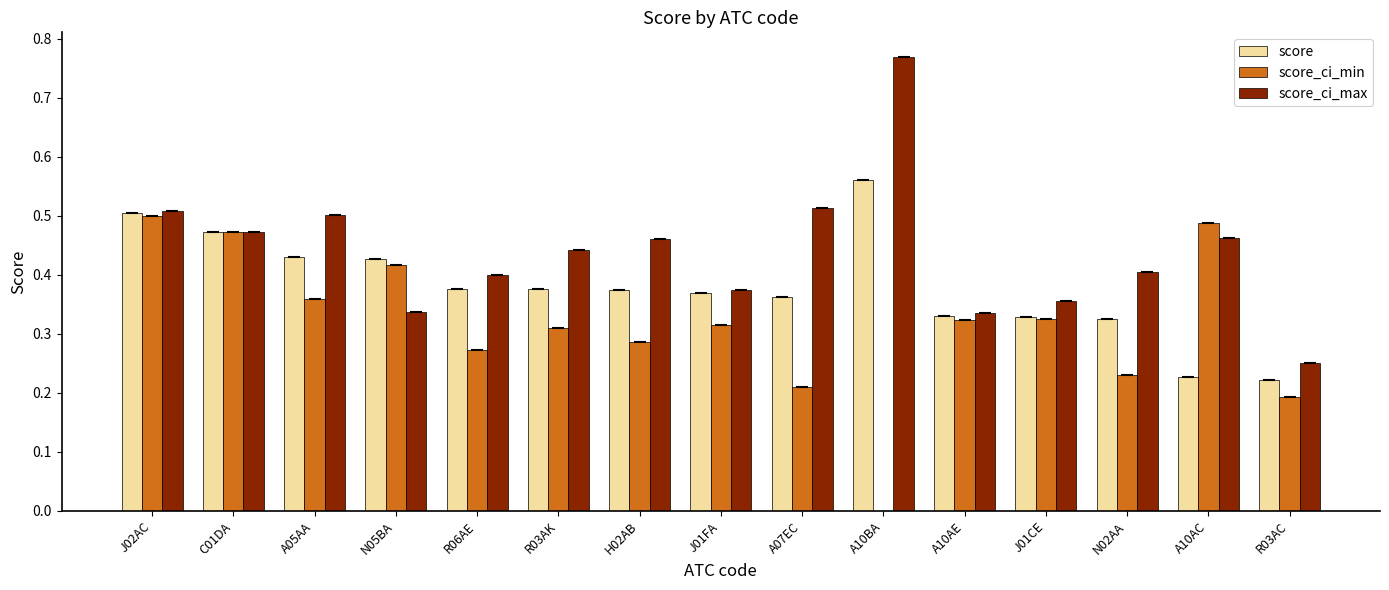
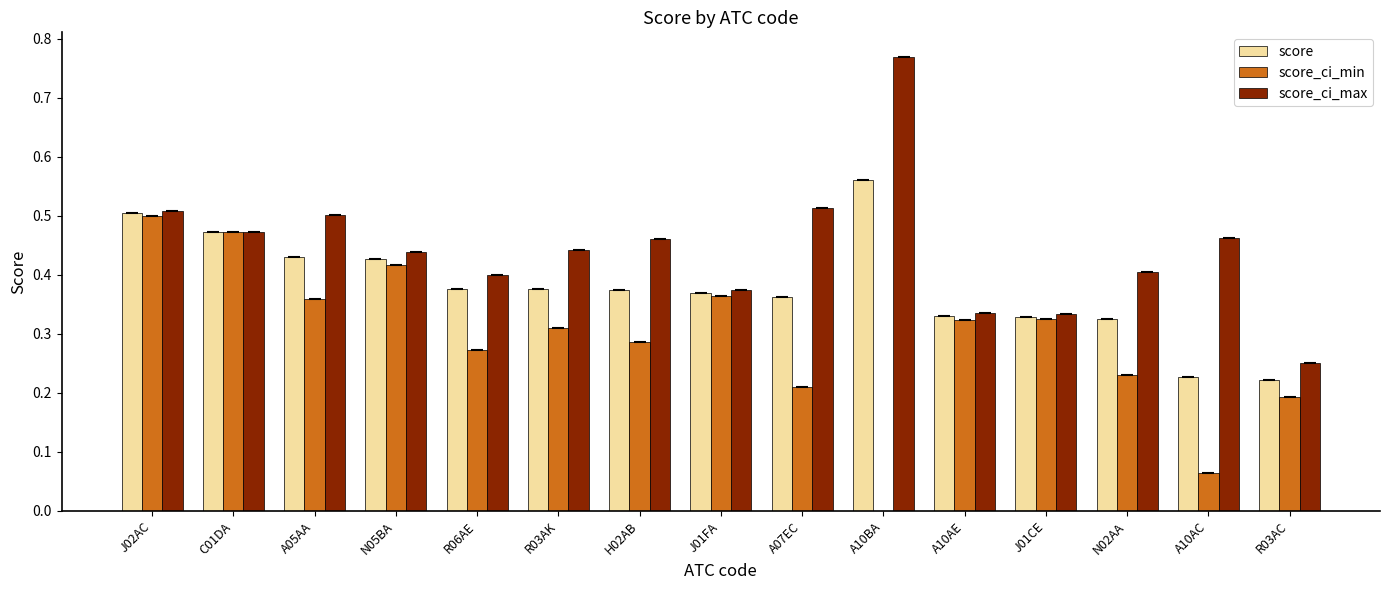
score_ci_max, N05BA: 0.34 -> 0.44
score_ci_min, J01FA: 0.32 -> 0.36
score_ci_max, J01CE: 0.36 -> 0.33
score_ci_min, A10AC: 0.49 -> 0.07
